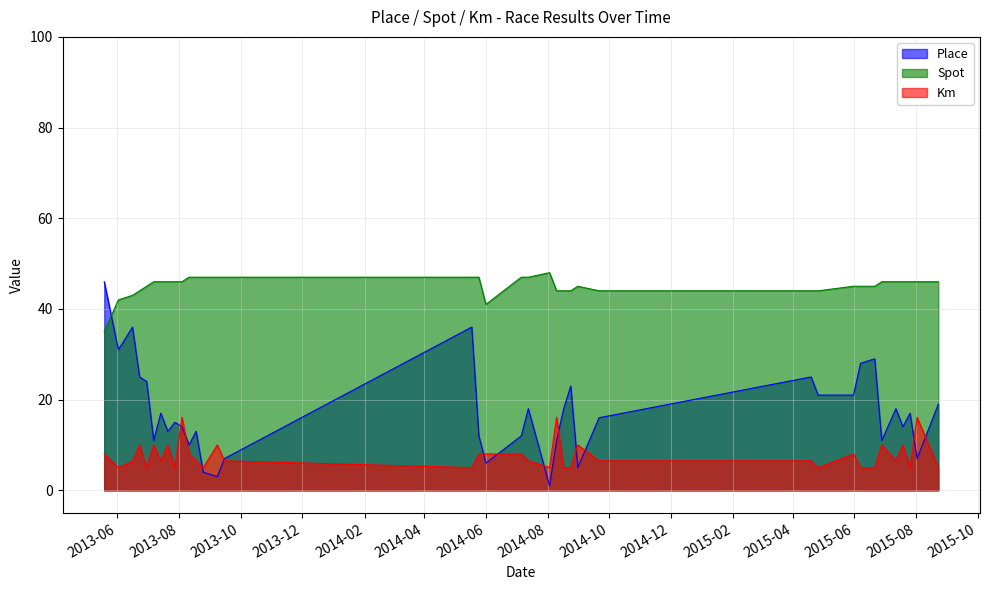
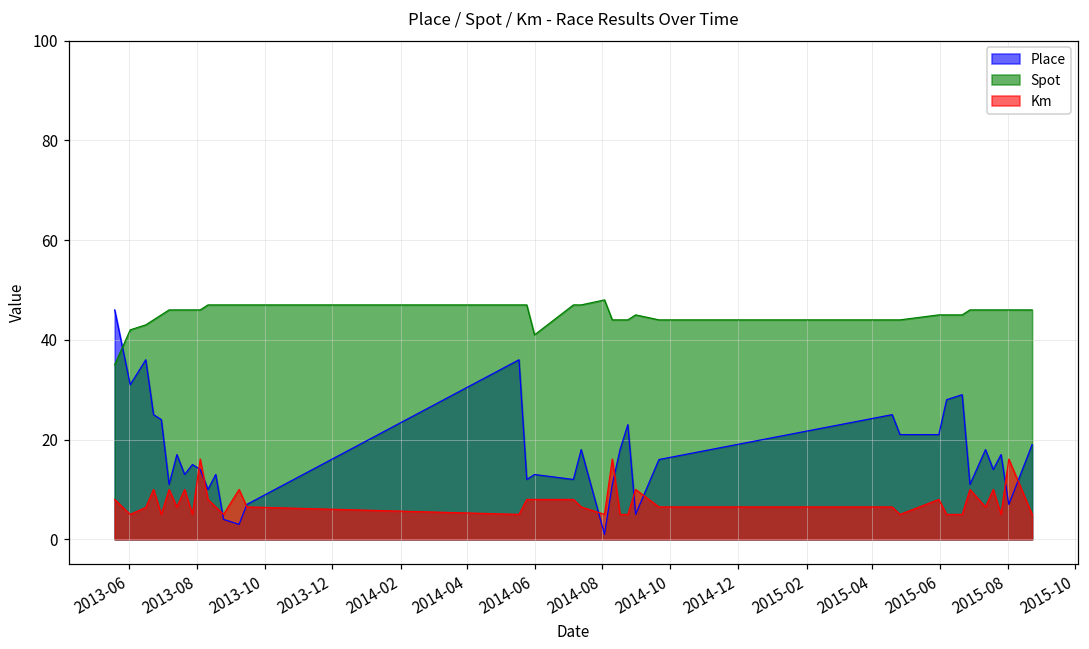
Place, 2014-06: 6 -> 13
